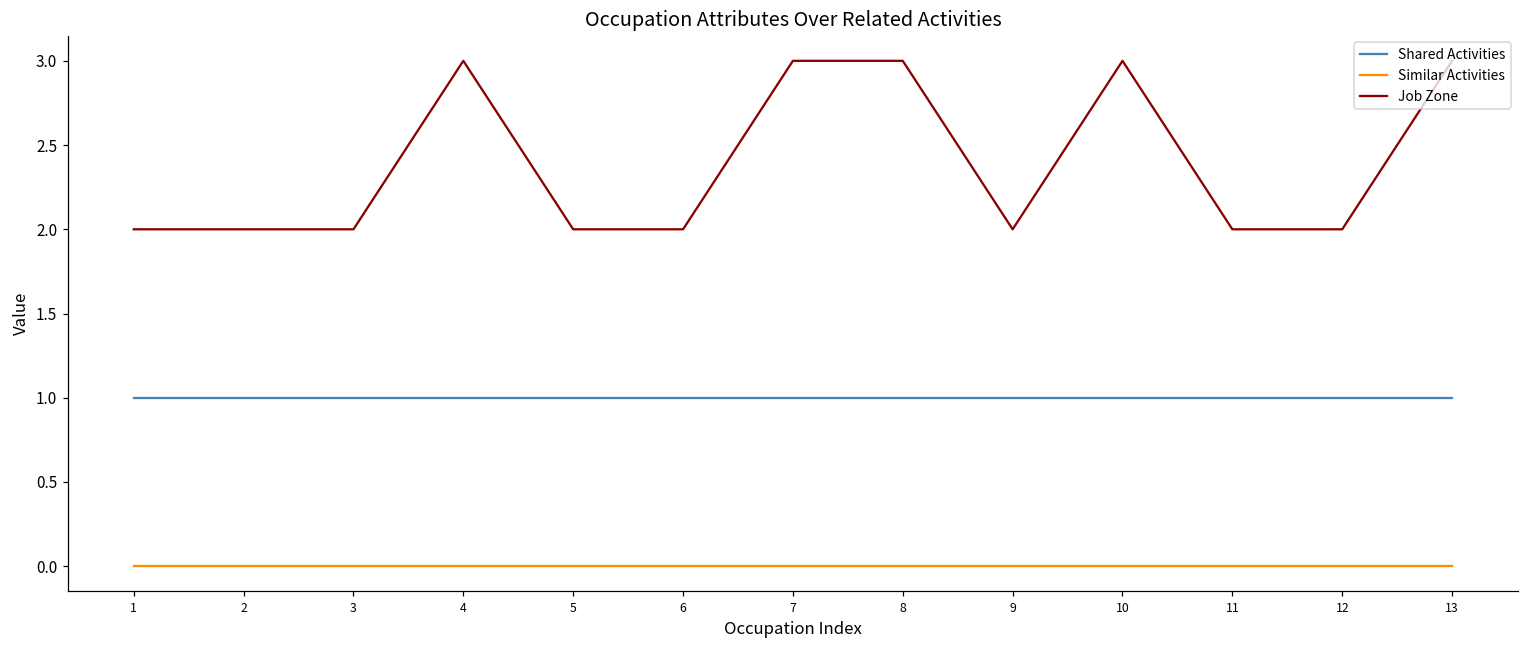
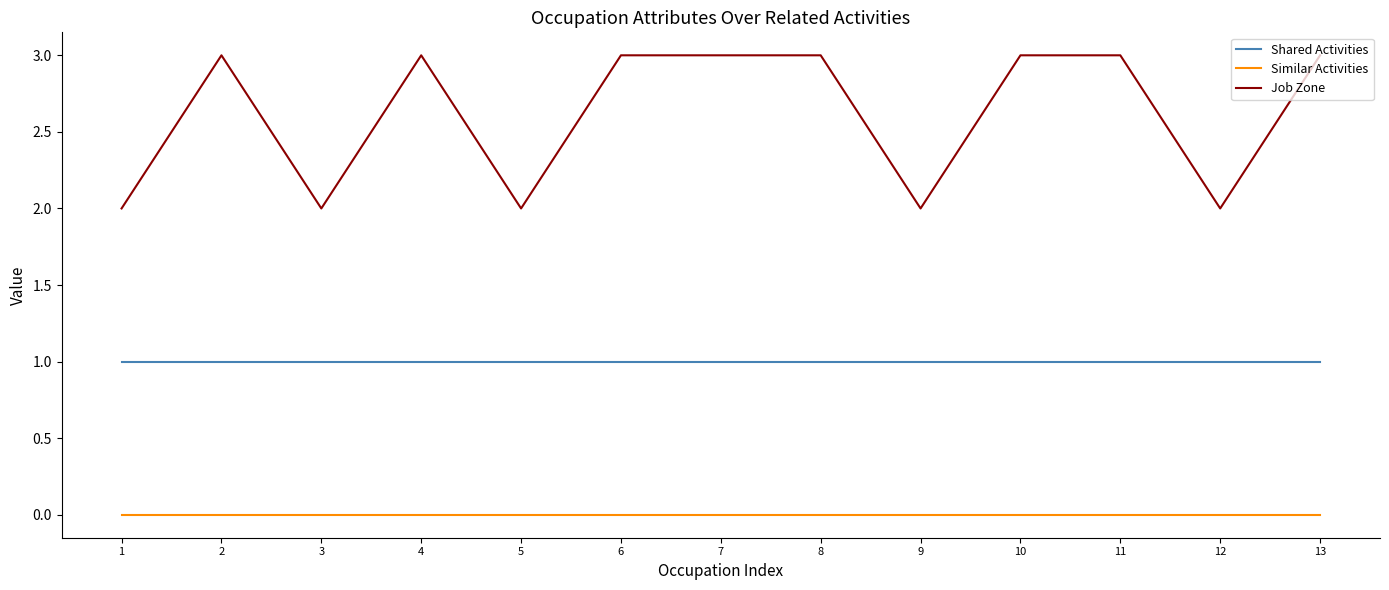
Job Zone, 2: 2 -> 3
Job Zone, 6: 2 -> 3
Job Zone, 11: 2 -> 3
